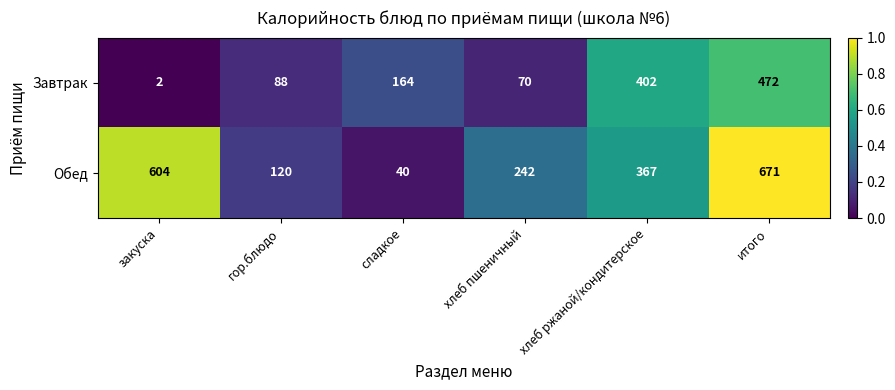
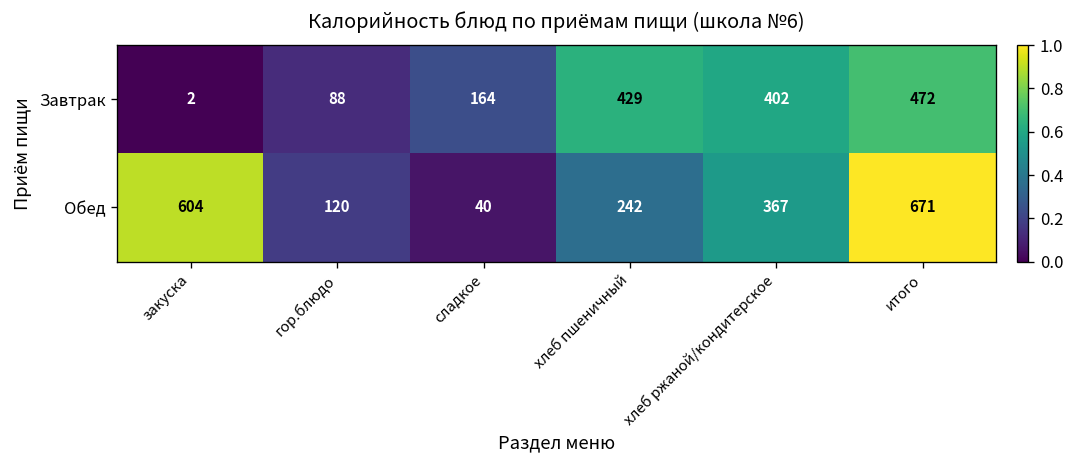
Завтрак, хлеб пшеничный: 70 -> 429
